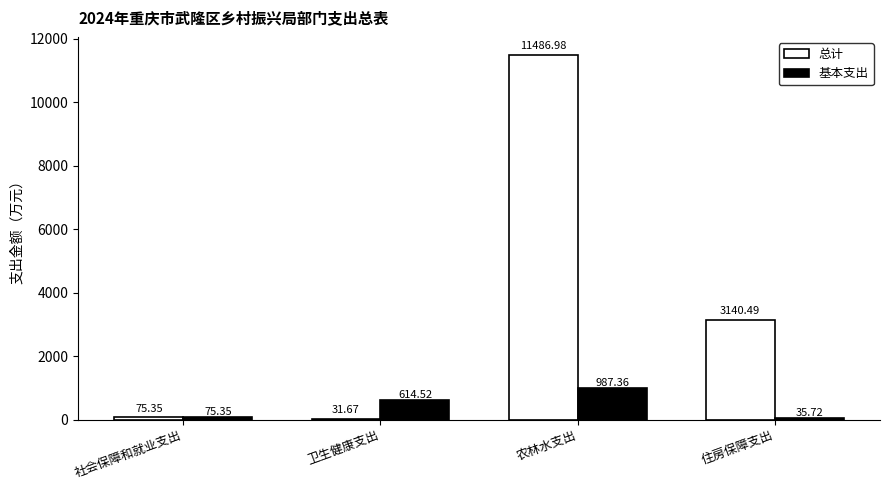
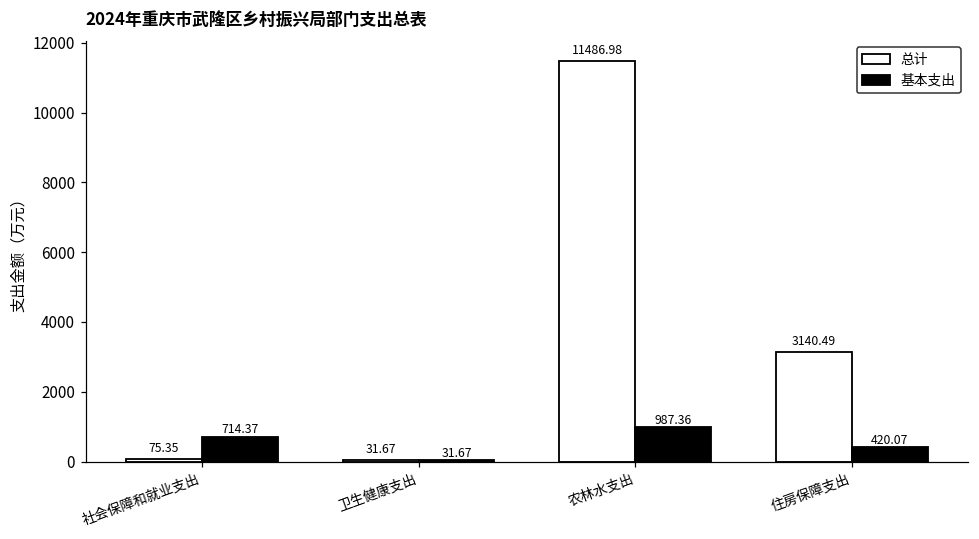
基本支出, 社会保障和就业支出: 75.35 -> 714.37
基本支出, 卫生健康支出: 614.52 -> 31.67
基本支出, 住房保障支出: 35.72 -> 420.07
